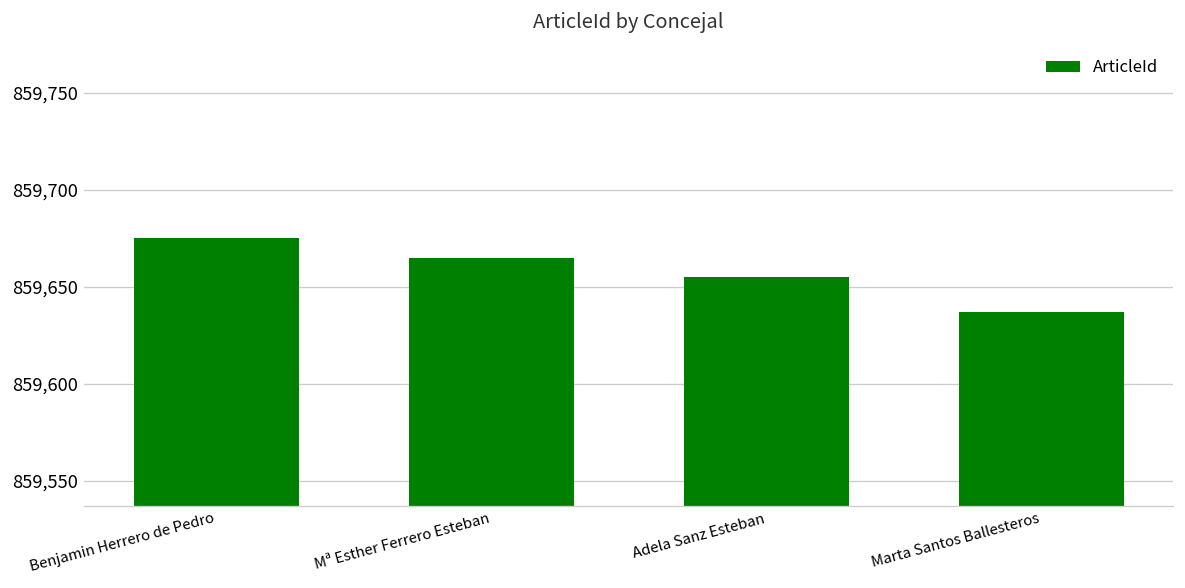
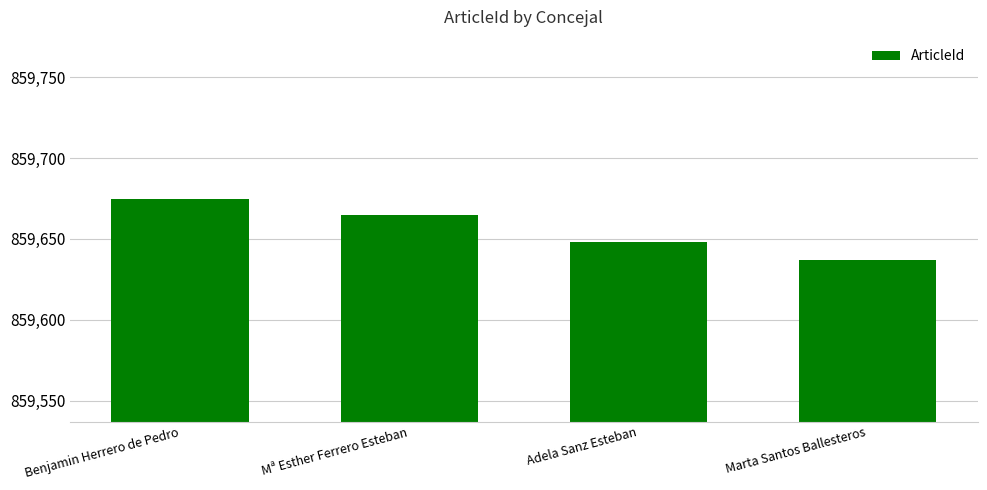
Adela Sanz Esteban: 859,655 -> 859,648
